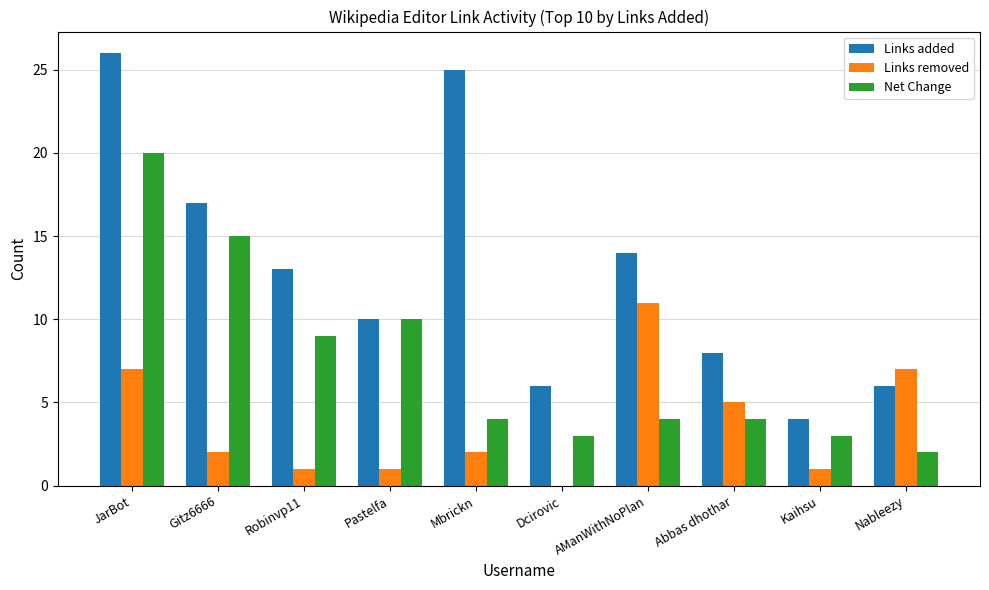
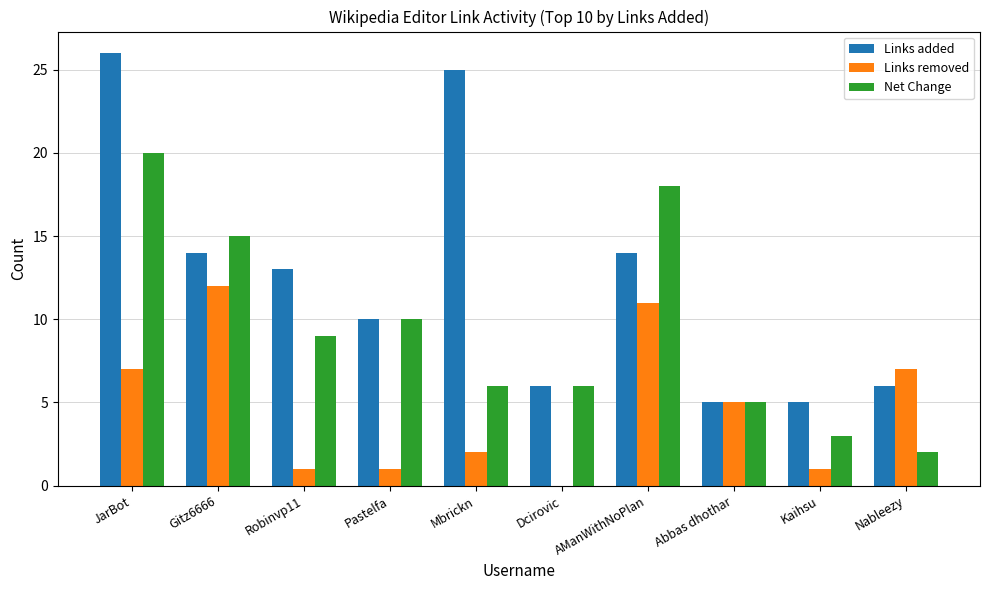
Links added, Gitz6666: 17 -> 14
Links removed, Gitz6666: 2 -> 12
Net Change, Mbrickn: 4 -> 6
Net Change, Dcirovic: 3 -> 6
Net Change, AManWithNoPlan: 4 -> 18
Links added, Abbas dhothar: 8 -> 5
Net Change, Abbas dhothar: 4 -> 5
Links added, Kaihsu: 4 -> 5
